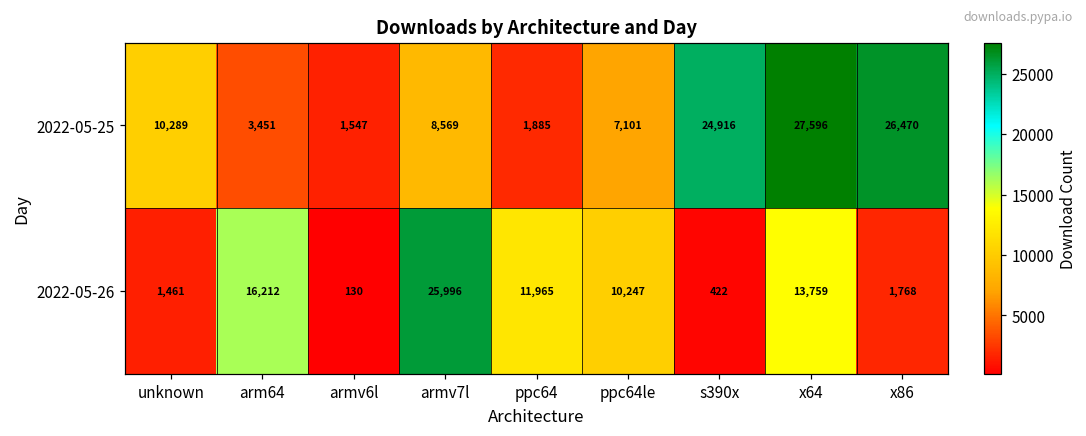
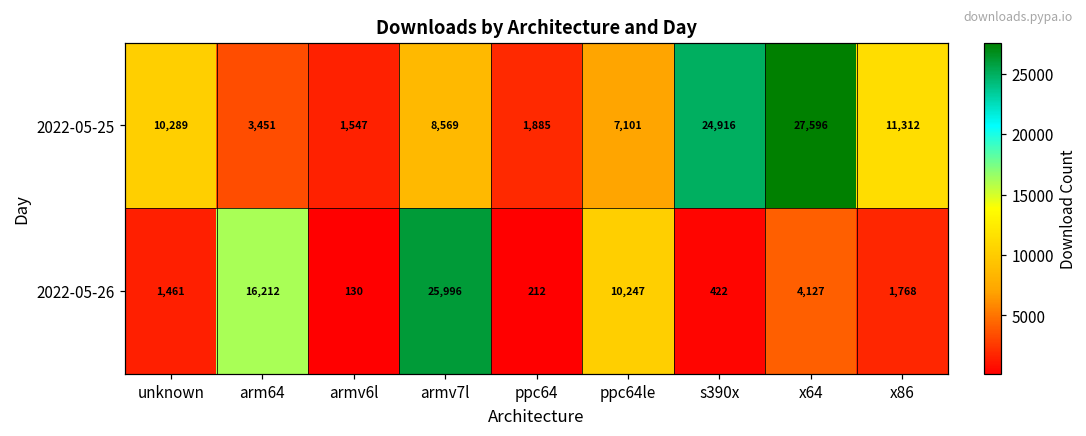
2022-05-25, x86: 26,470 -> 11,312
2022-05-26, ppc64: 11,965 -> 212
2022-05-26, x64: 13,759 -> 4,127
